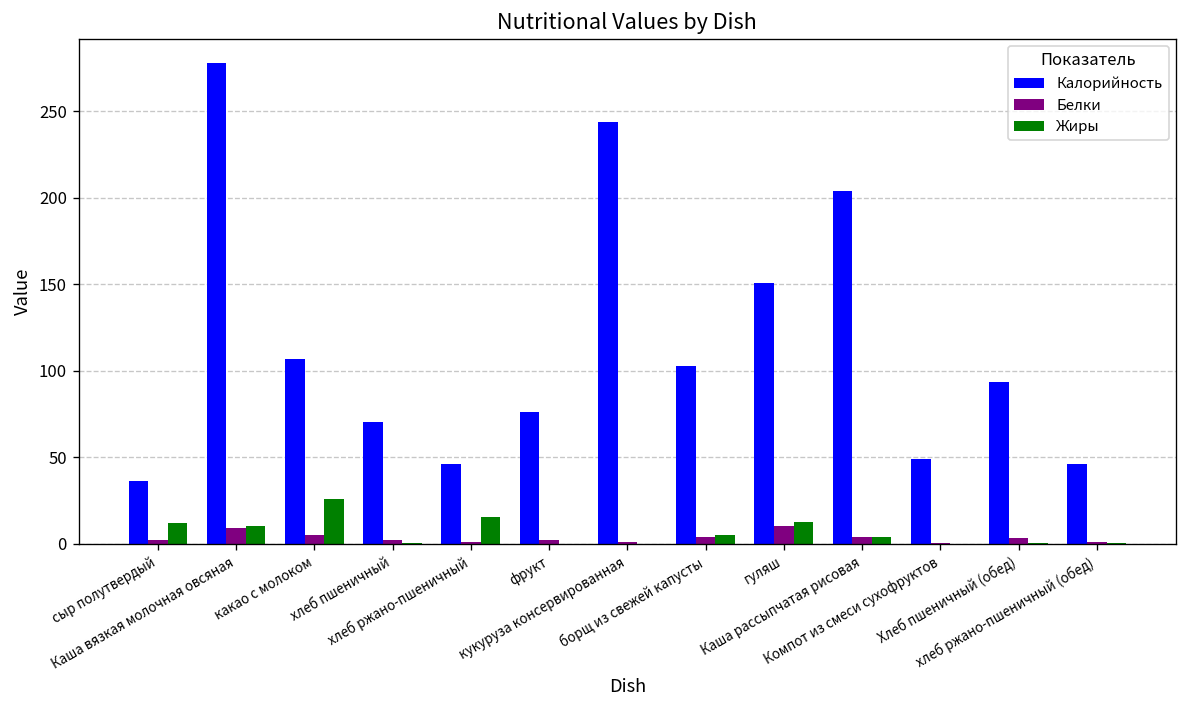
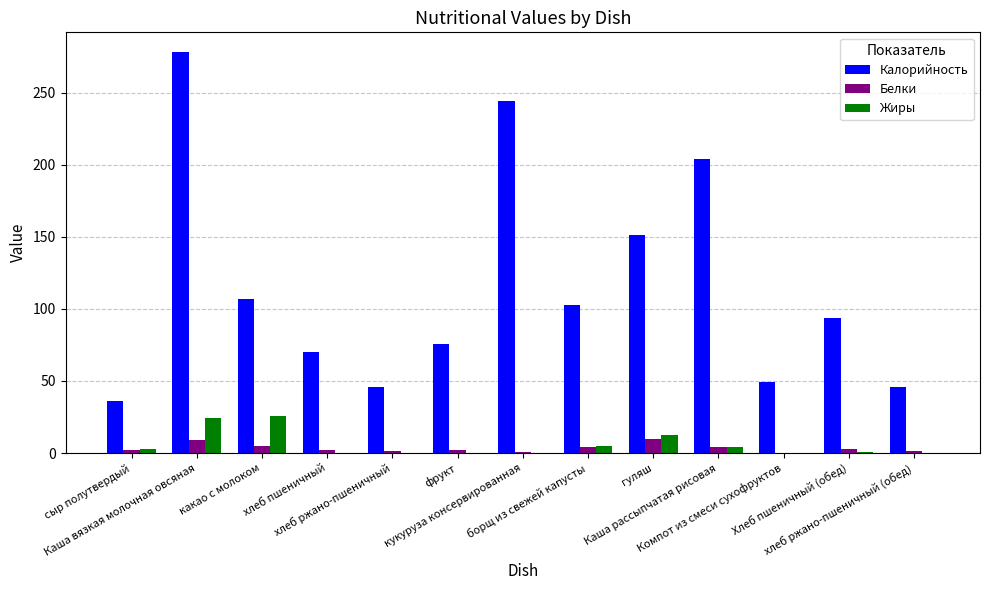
Жиры, сыр полутвердый: 12 -> 3
Жиры, Каша вязкая молочная овсяная: 10 -> 24
Жиры, хлеб ржано-пшеничный: 16 -> 0
